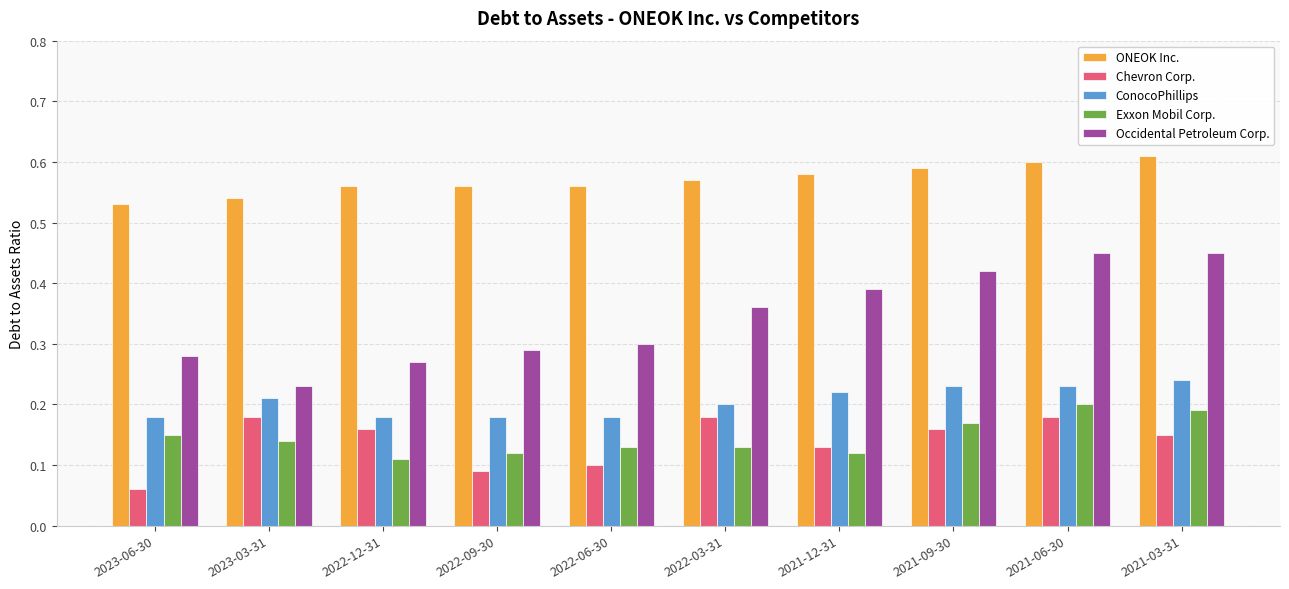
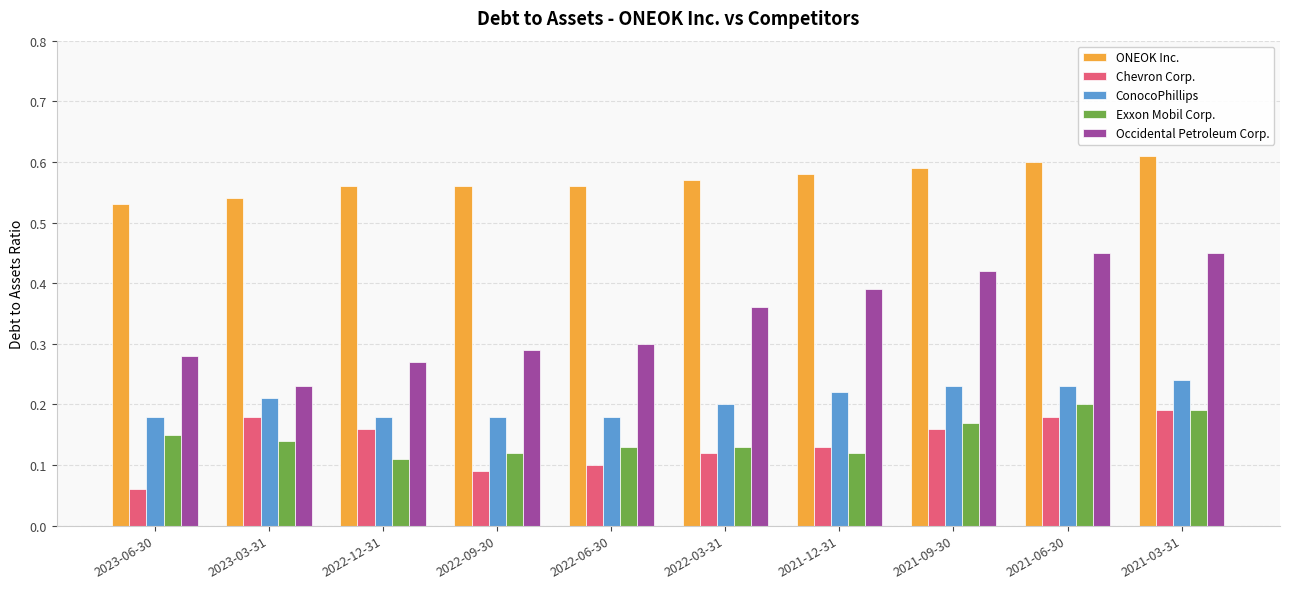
Chevron Corp., 2022-03-31: 0.18 -> 0.12
Chevron Corp., 2021-03-31: 0.15 -> 0.19
